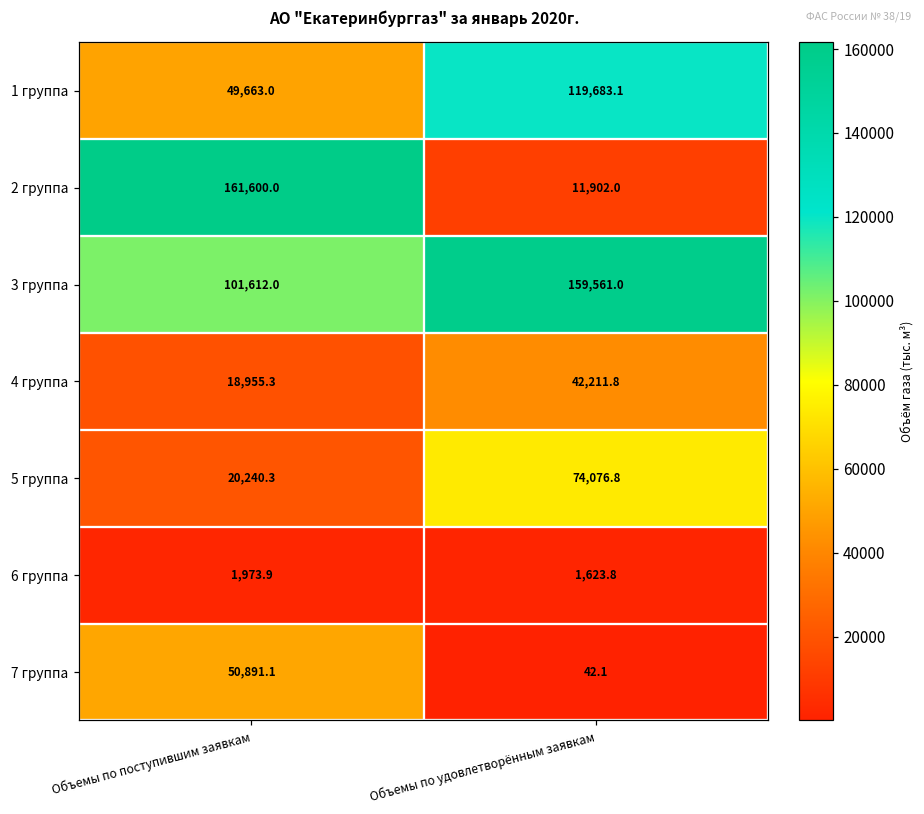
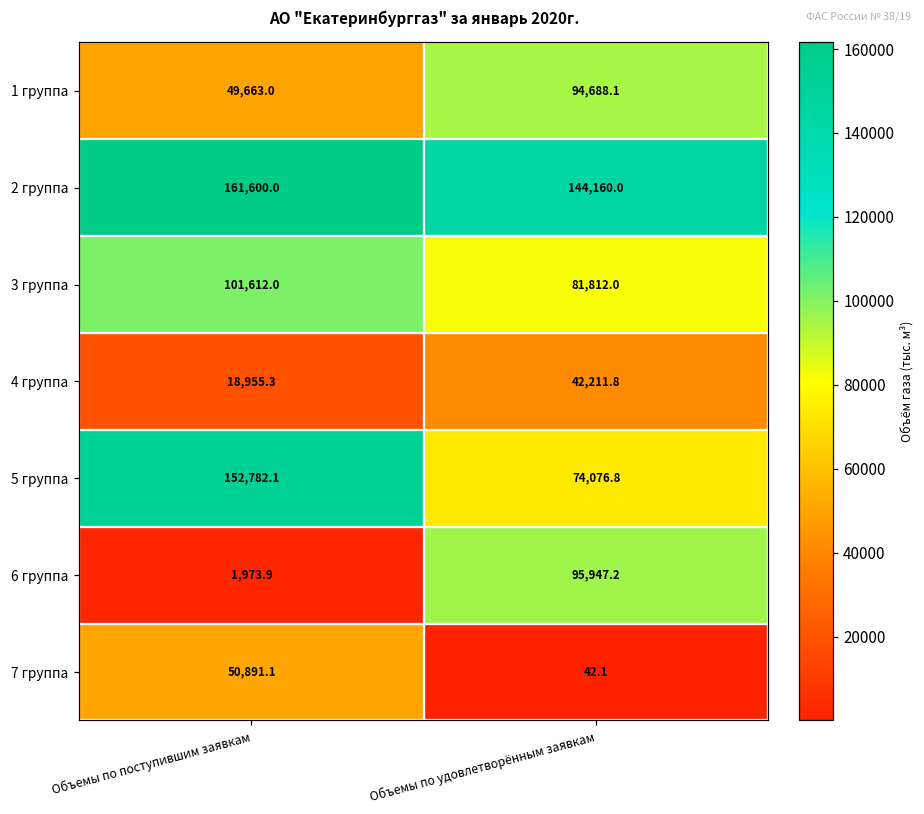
1 группа, Объемы по удовлетворённым заявкам: 119,683.1 -> 94,688.1
2 группа, Объемы по удовлетворённым заявкам: 11,902.0 -> 144,160.0
3 группа, Объемы по удовлетворённым заявкам: 159,561.0 -> 81,812.0
5 группа, Объемы по поступившим заявкам: 20,240.3 -> 152,782.1
6 группа, Объемы по удовлетворённым заявкам: 1,623.8 -> 95,947.2
